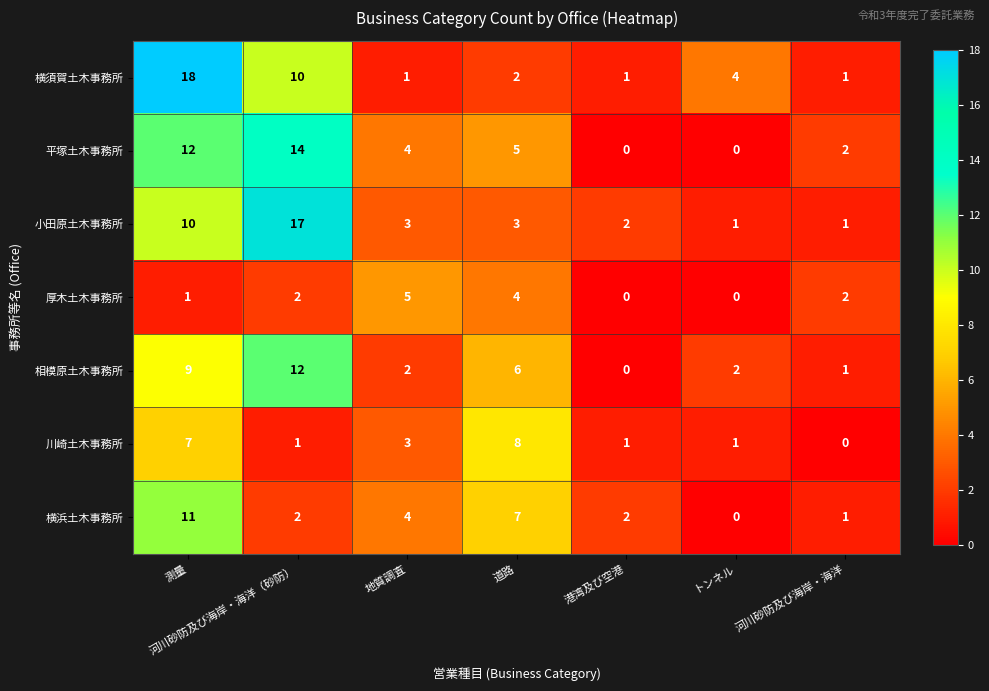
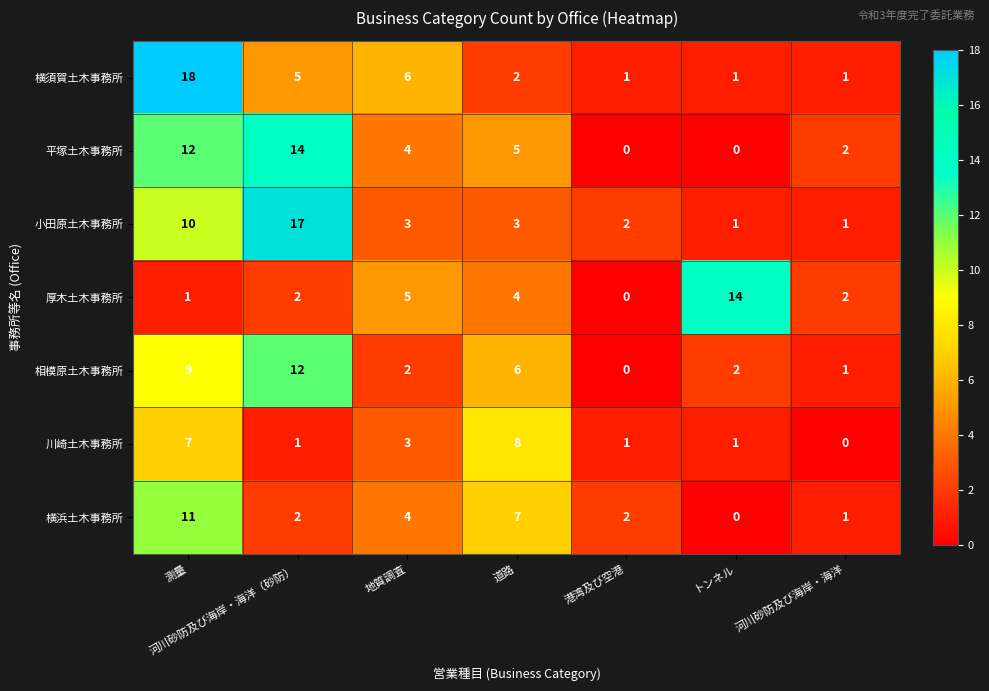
横須賀土木事務所, 河川砂防及び海岸・海洋（砂防）: 10 -> 5
横須賀土木事務所, 地質調査: 1 -> 6
横須賀土木事務所, トンネル: 4 -> 1
厚木土木事務所, トンネル: 0 -> 14
